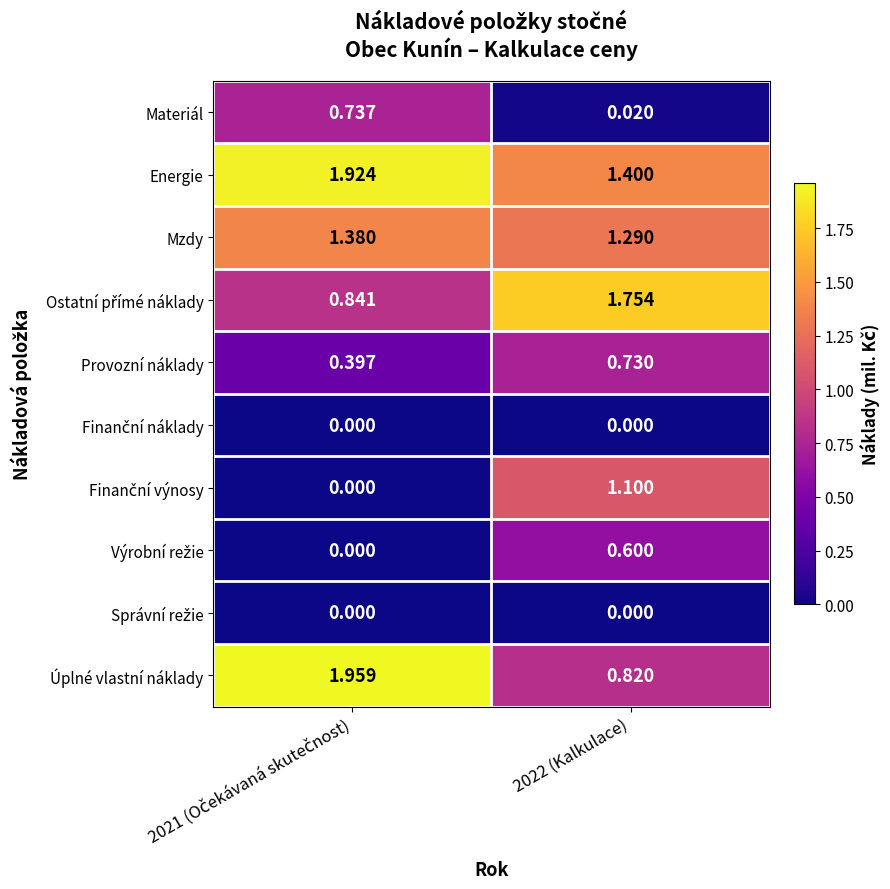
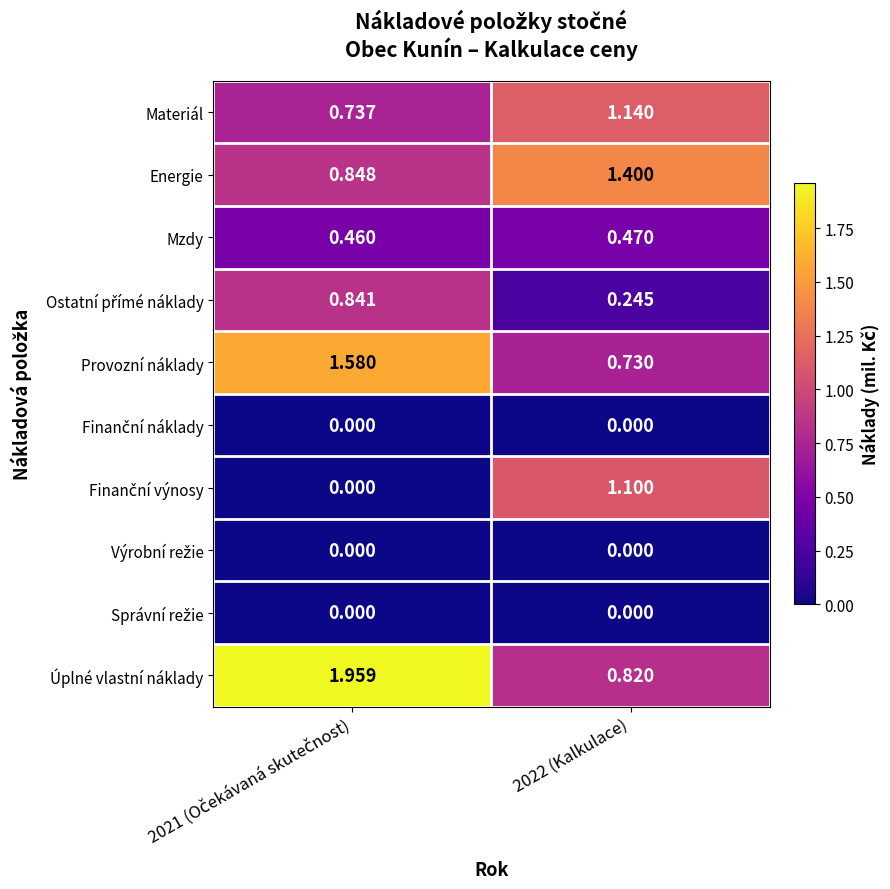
Materiál, 2022 (Kalkulace): 0.020 -> 1.140
Energie, 2021 (Očekávaná skutečnost): 1.924 -> 0.848
Mzdy, 2021 (Očekávaná skutečnost): 1.380 -> 0.460
Mzdy, 2022 (Kalkulace): 1.290 -> 0.470
Ostatní přímé náklady, 2022 (Kalkulace): 1.754 -> 0.245
Provozní náklady, 2021 (Očekávaná skutečnost): 0.397 -> 1.580
Výrobní režie, 2022 (Kalkulace): 0.600 -> 0.000
